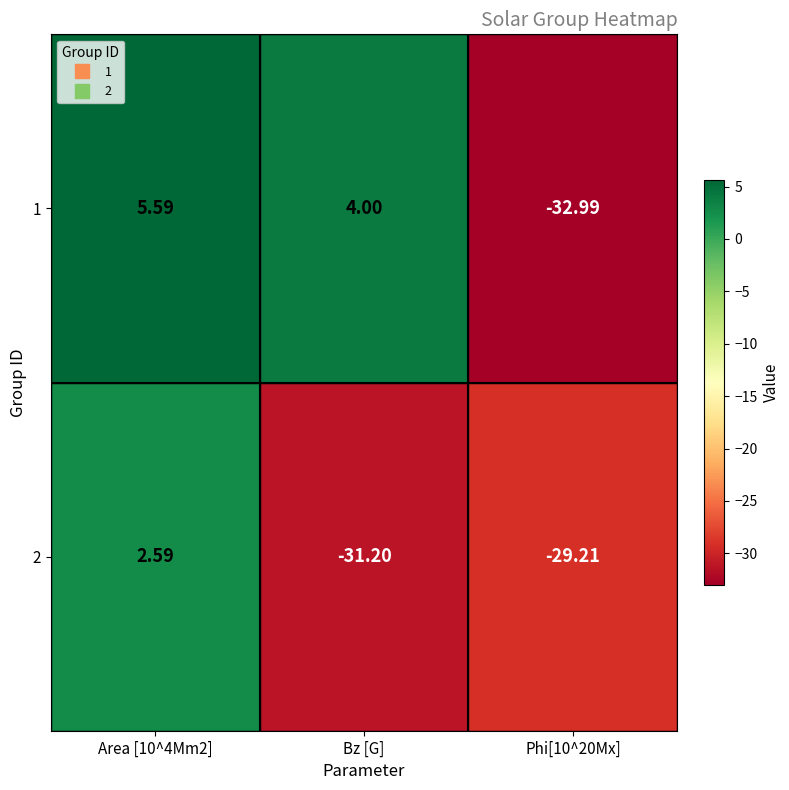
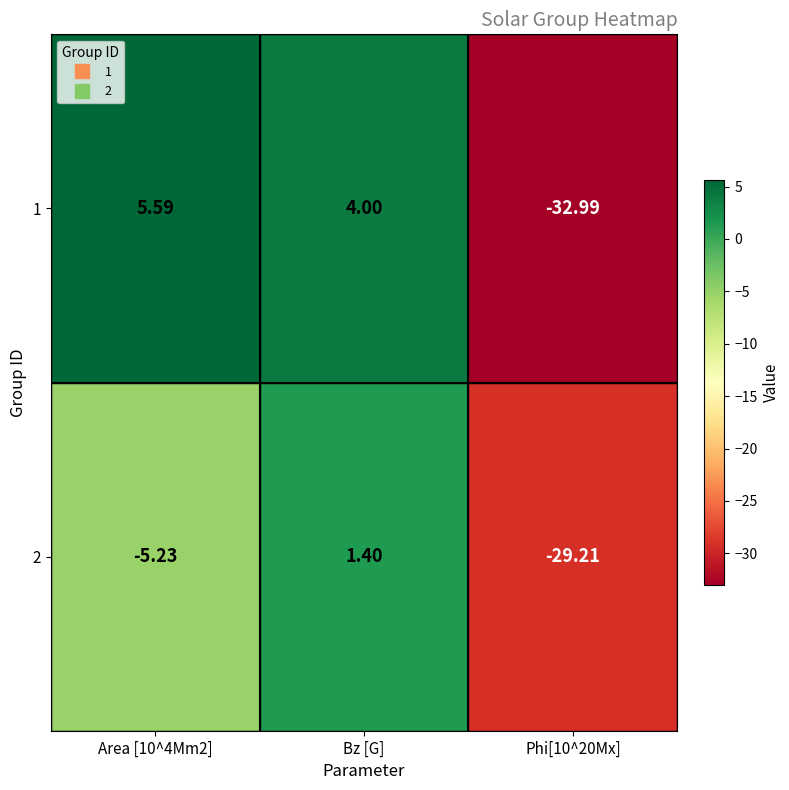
2, Area [10^4Mm2]: 2.59 -> -5.23
2, Bz [G]: -31.20 -> 1.40
